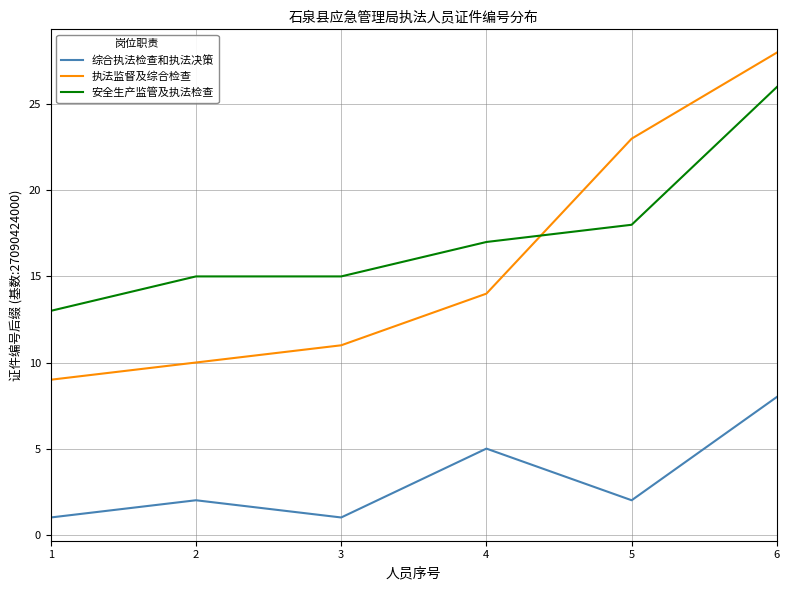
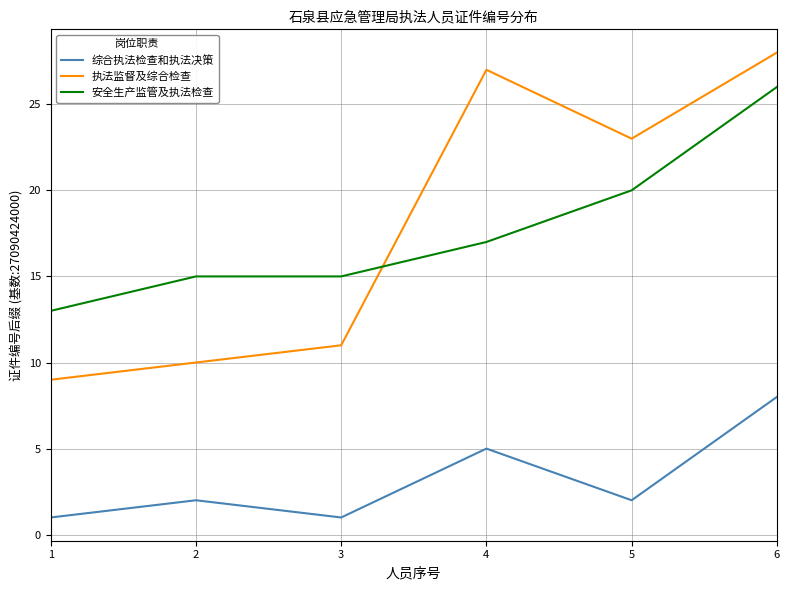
执法监督及综合检查, 4: 14.0 -> 27.0
安全生产监管及执法检查, 5: 18.0 -> 20.0
